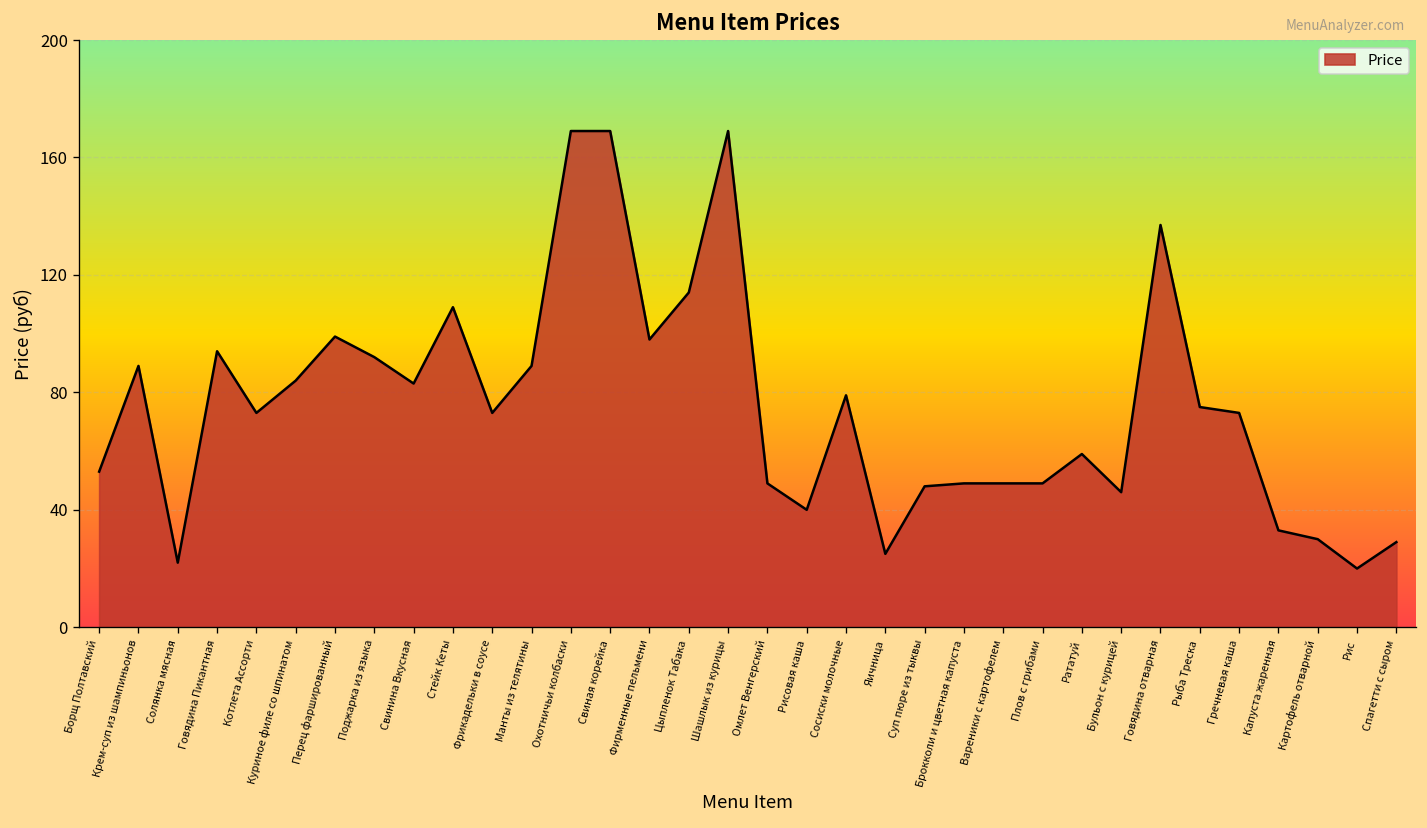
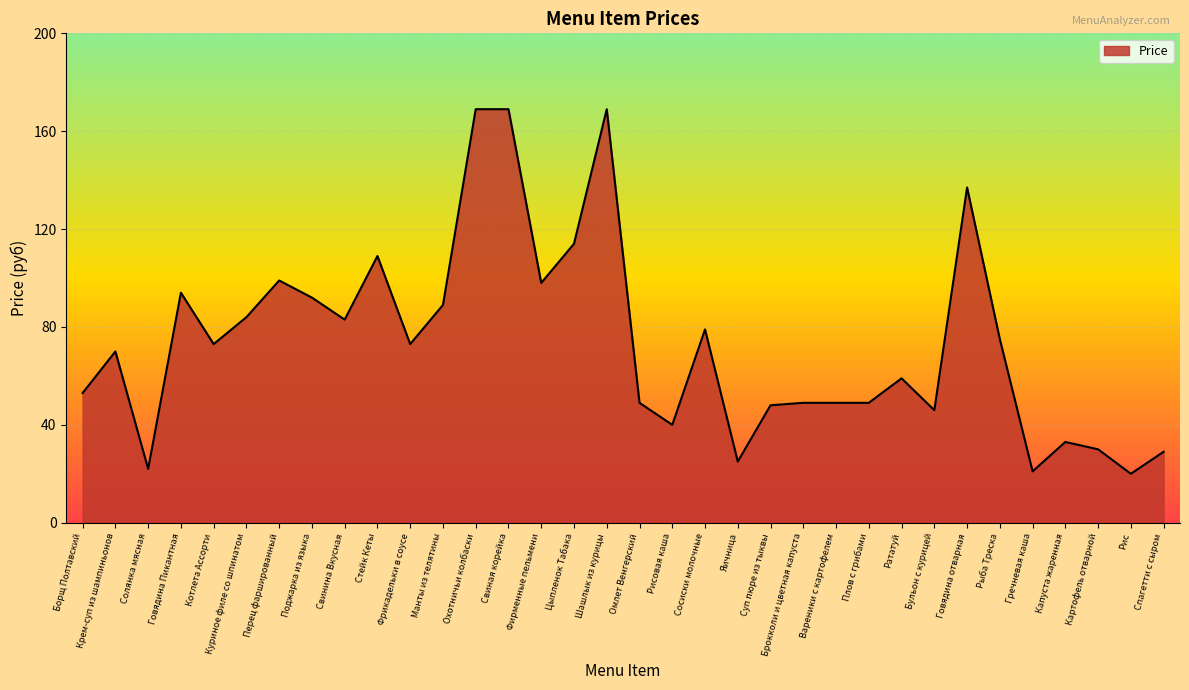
Крем-суп из шампиньонов: 89 -> 70
Гречневая каша: 73 -> 21
